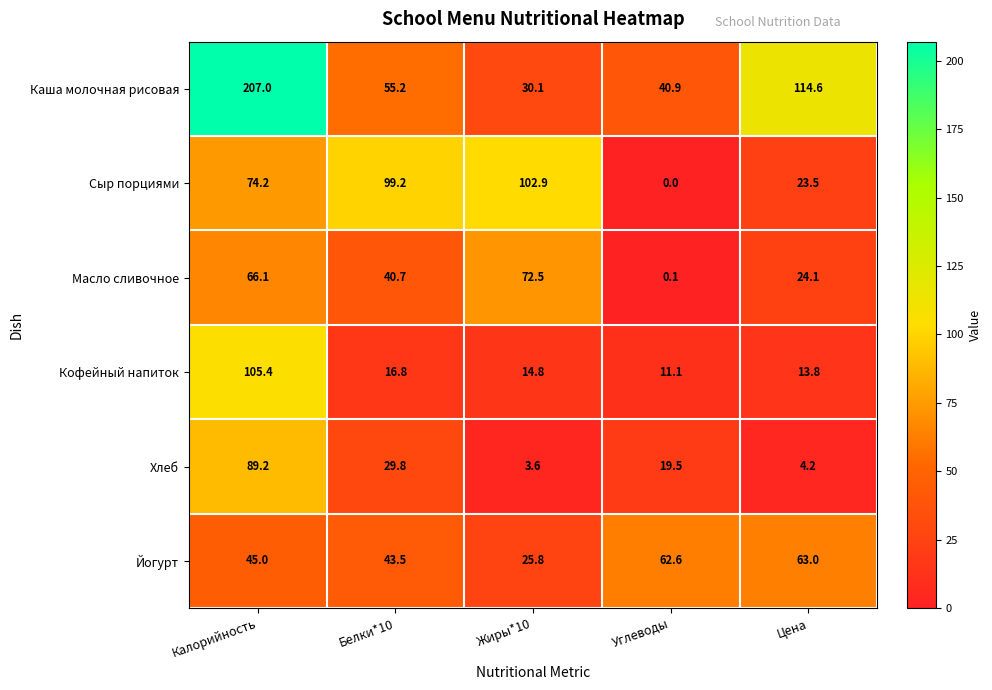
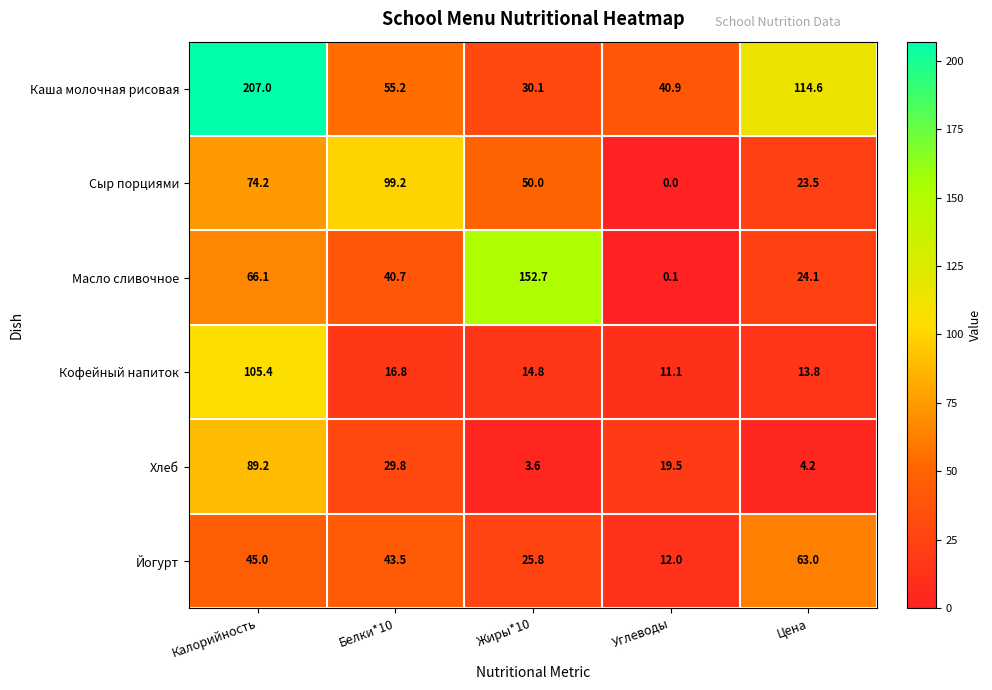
Сыр порциями, Жиры*10: 102.9 -> 50.0
Масло сливочное, Жиры*10: 72.5 -> 152.7
Йогурт, Углеводы: 62.6 -> 12.0
